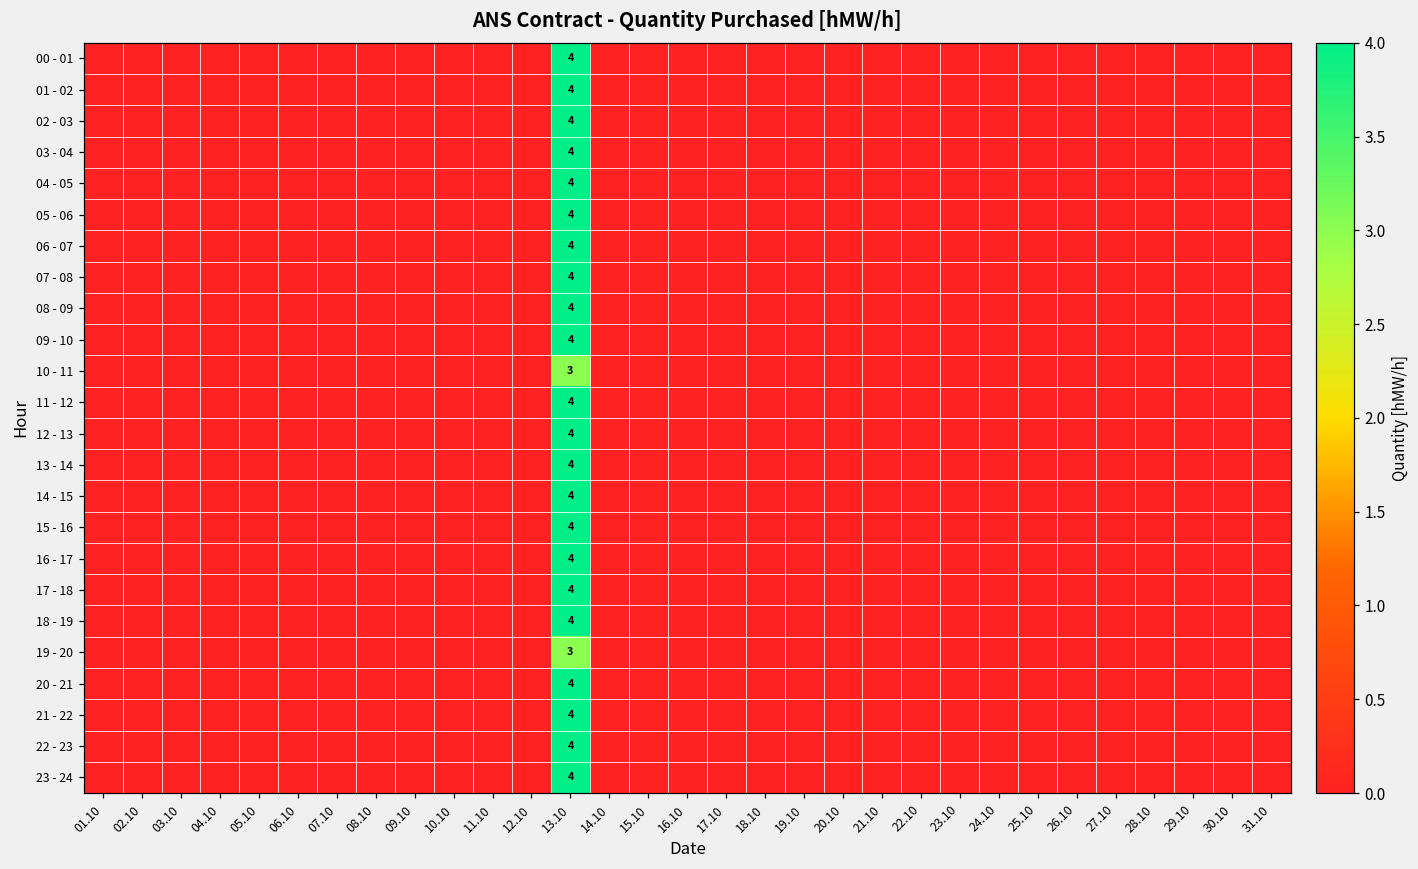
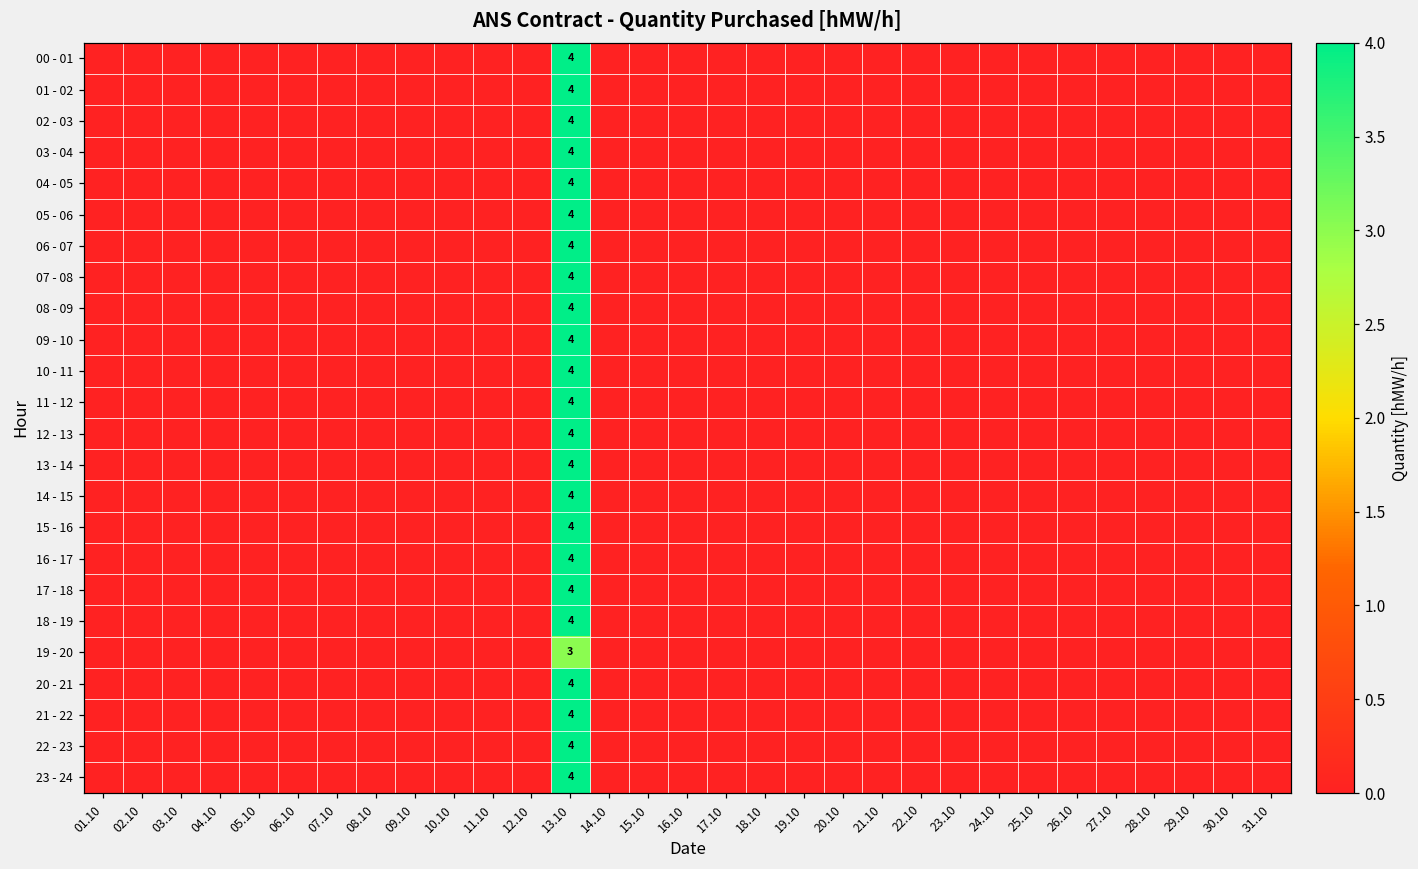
10 - 11, 13.10: 3 -> 4
